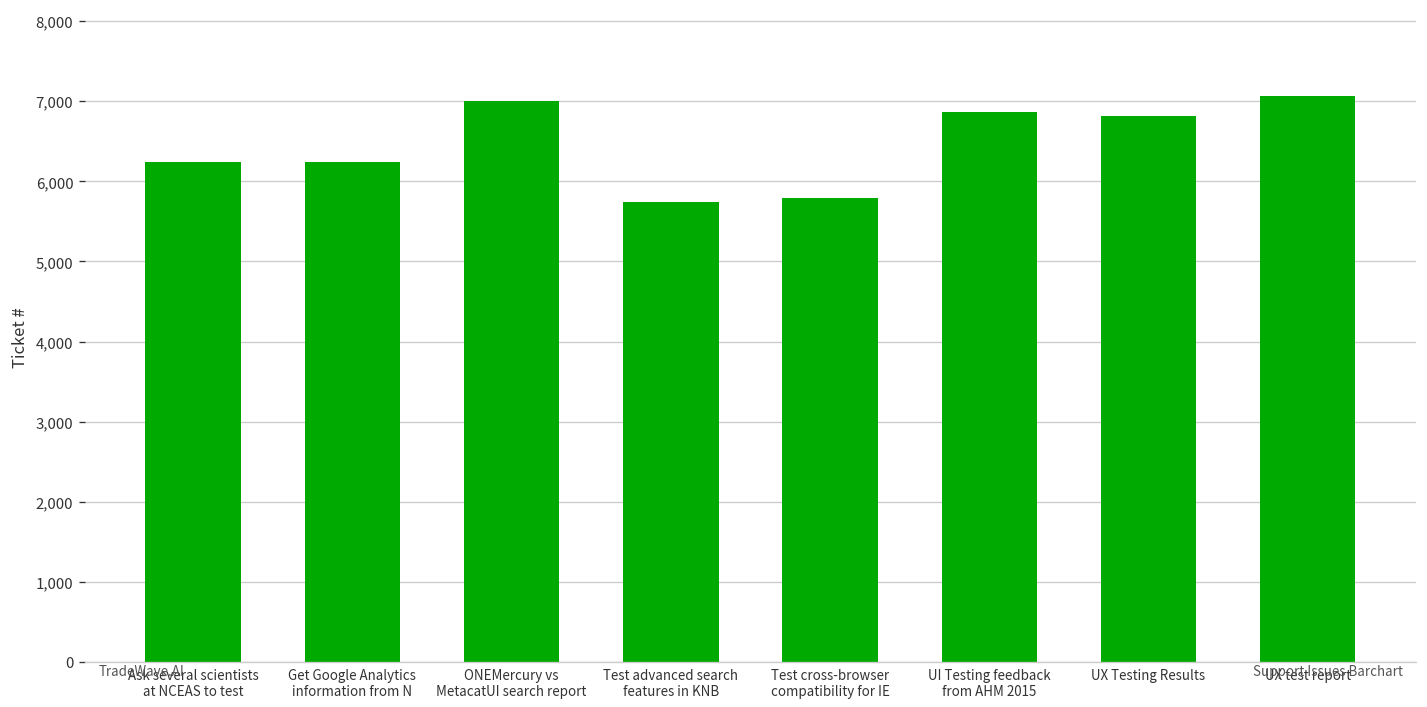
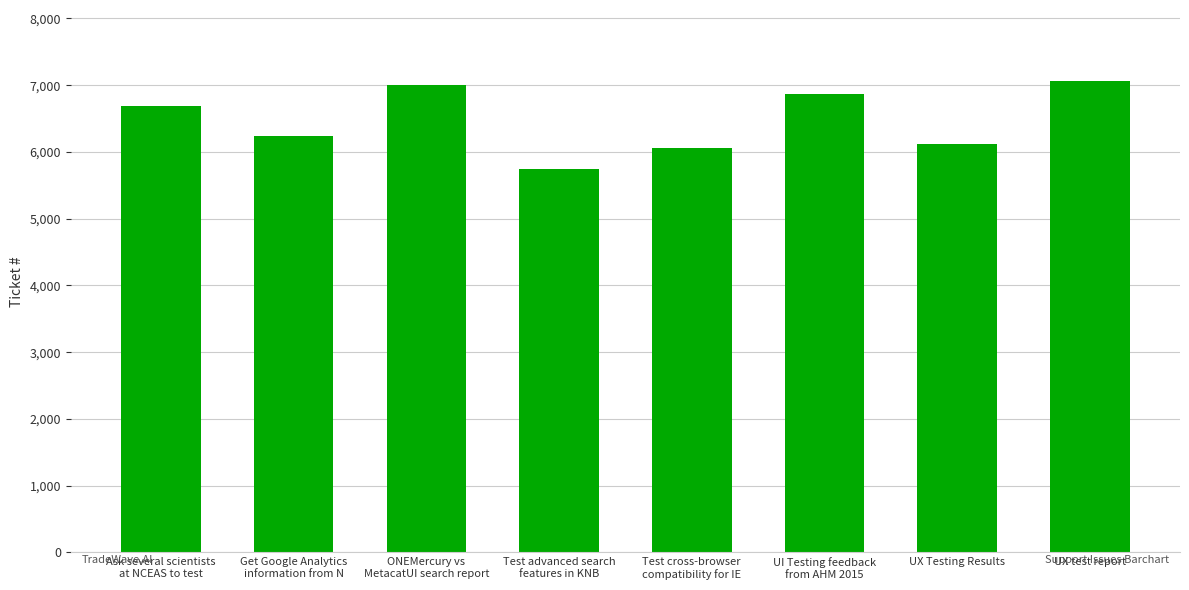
Ask several scientists at NCEAS to test: 6,200 -> 6,700
Test cross-browser compatibility for IE: 5,800 -> 6,100
UX Testing Results: 6,800 -> 6,100
